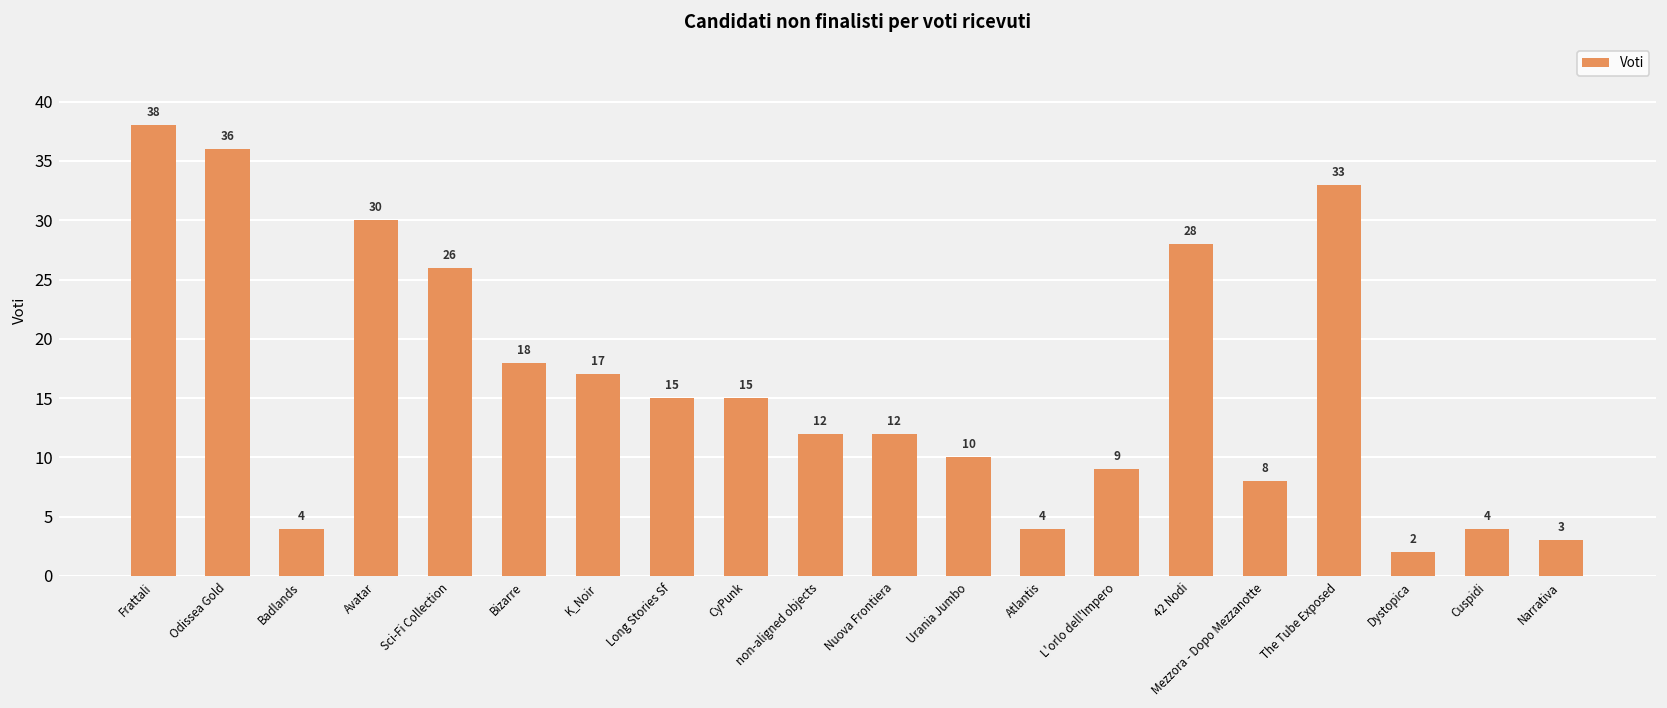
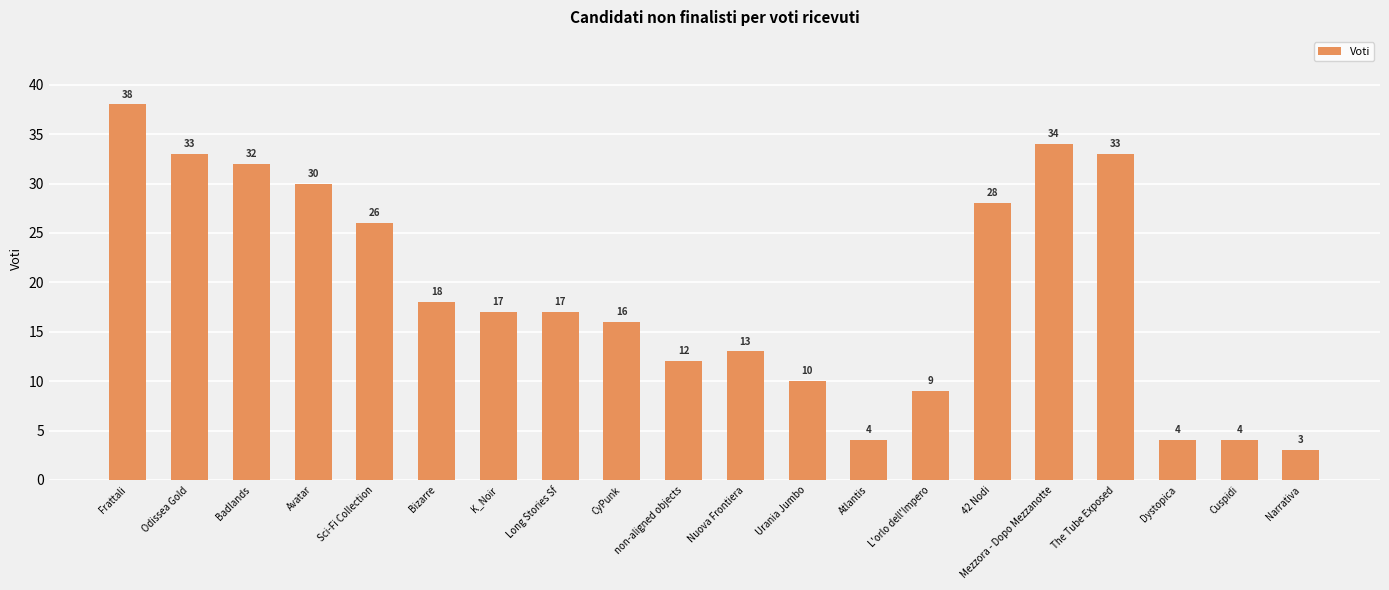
Odissea Gold: 36 -> 33
Badlands: 4 -> 32
Long Stories Sf: 15 -> 17
CyPunk: 15 -> 16
Nuova Frontiera: 12 -> 13
Mezzora - Dopo Mezzanotte: 8 -> 34
Dystopica: 2 -> 4
